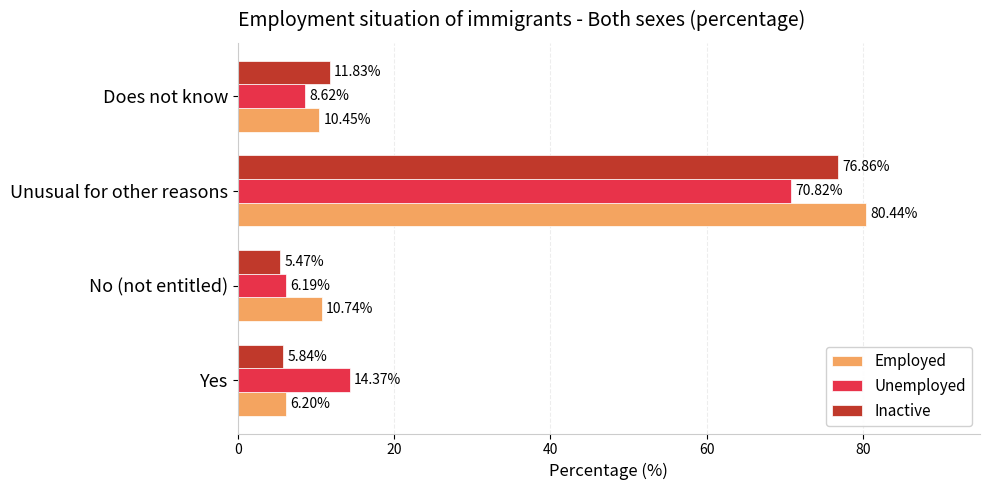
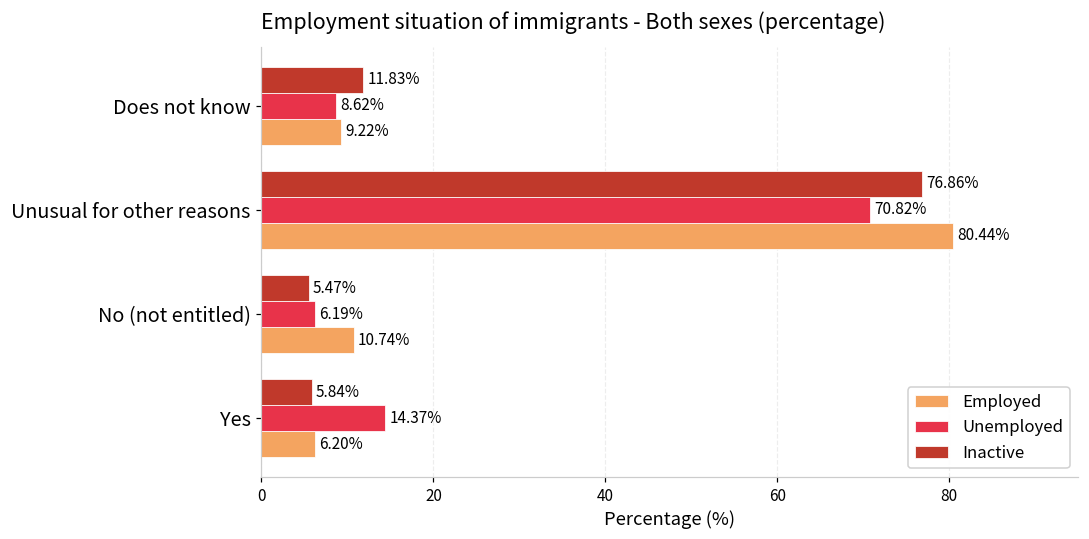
Employed, Does not know: 10.45% -> 9.22%
